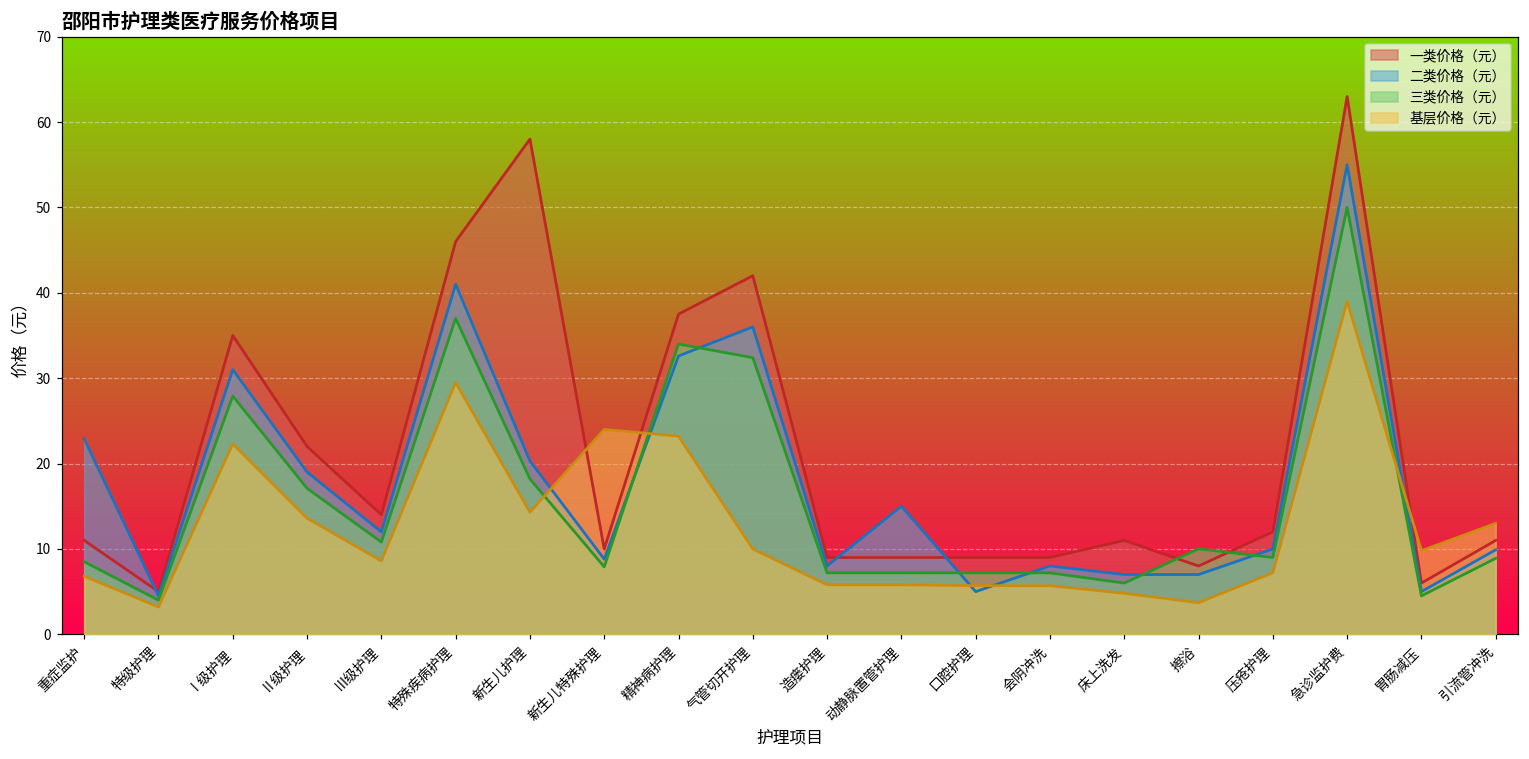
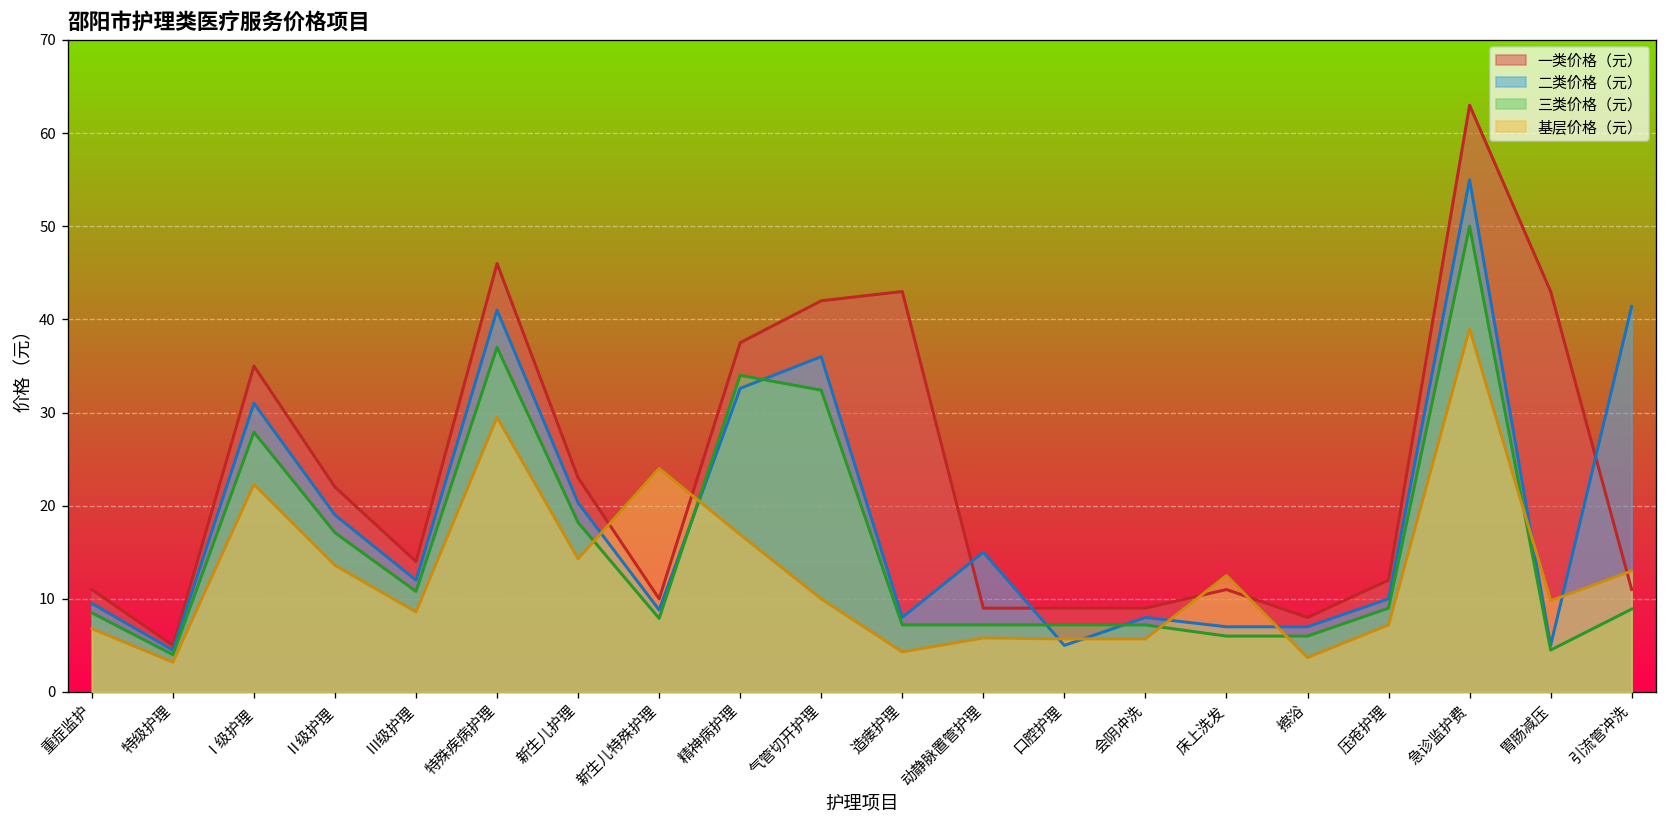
二类价格（元）, 重症监护: 23 -> 10
一类价格（元）, 新生儿护理: 58 -> 23
基层价格（元）, 精神病护理: 23 -> 17
一类价格（元）, 造瘘护理: 9 -> 43
基层价格（元）, 造瘘护理: 6 -> 4
基层价格（元）, 床上洗发: 5 -> 13
三类价格（元）, 擦浴: 10 -> 6
一类价格（元）, 胃肠减压: 6 -> 43
二类价格（元）, 引流管冲洗: 10 -> 41
